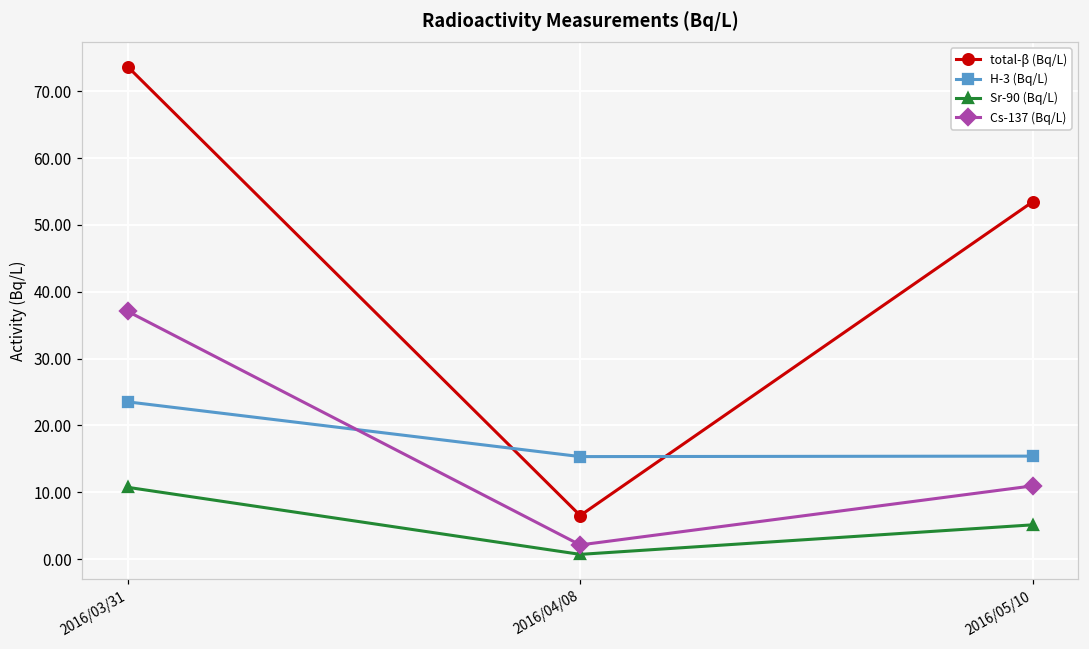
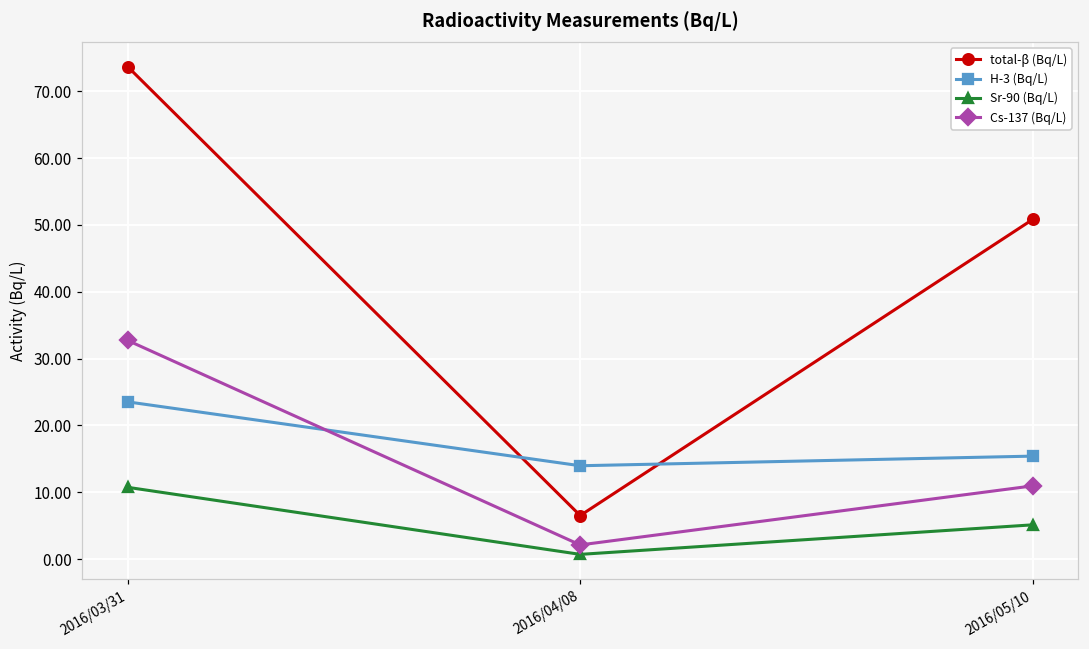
Cs-137 (Bq/L), 2016/03/31: 37 -> 33
H-3 (Bq/L), 2016/04/08: 15 -> 14
total-β (Bq/L), 2016/05/10: 53 -> 51
